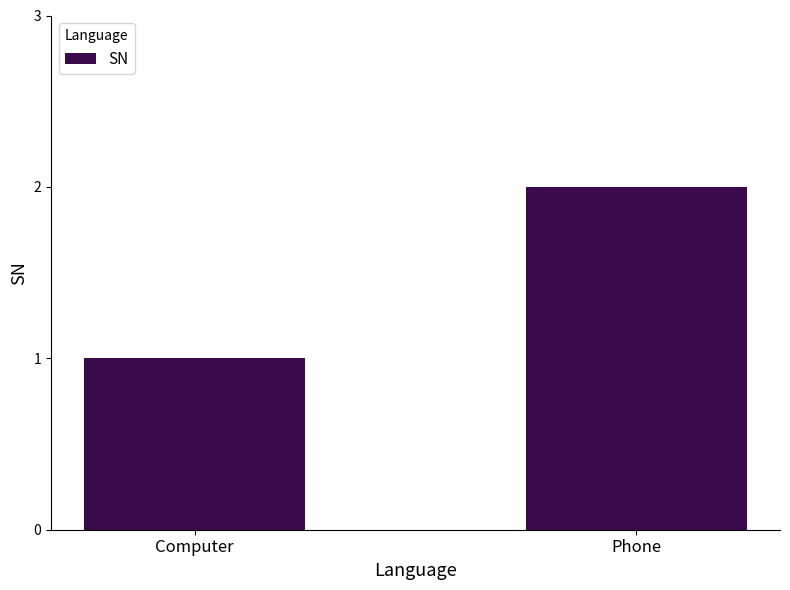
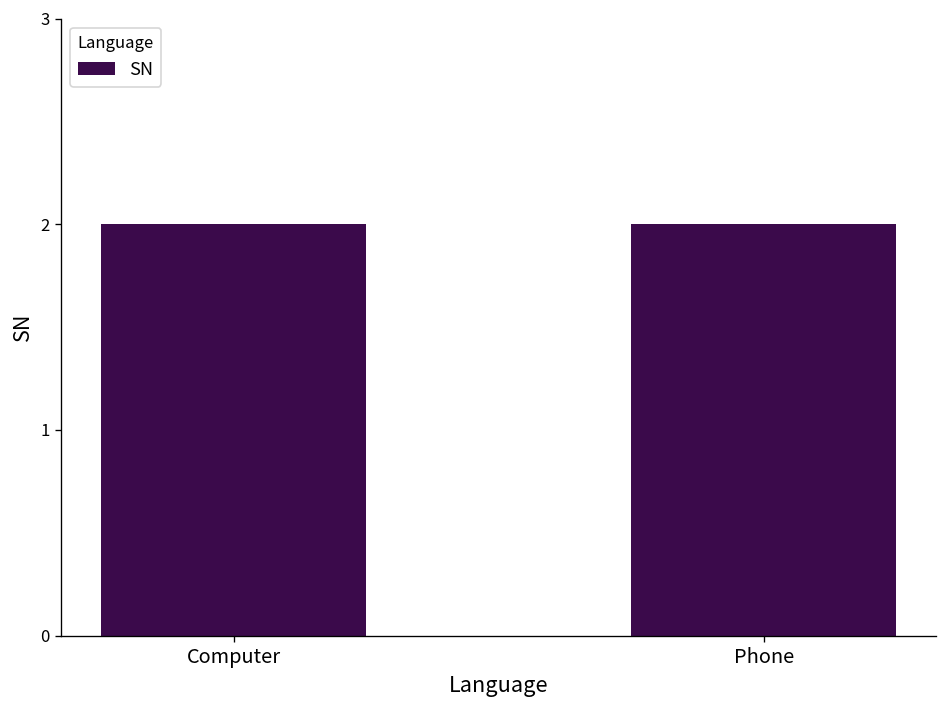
Computer: 1 -> 2
